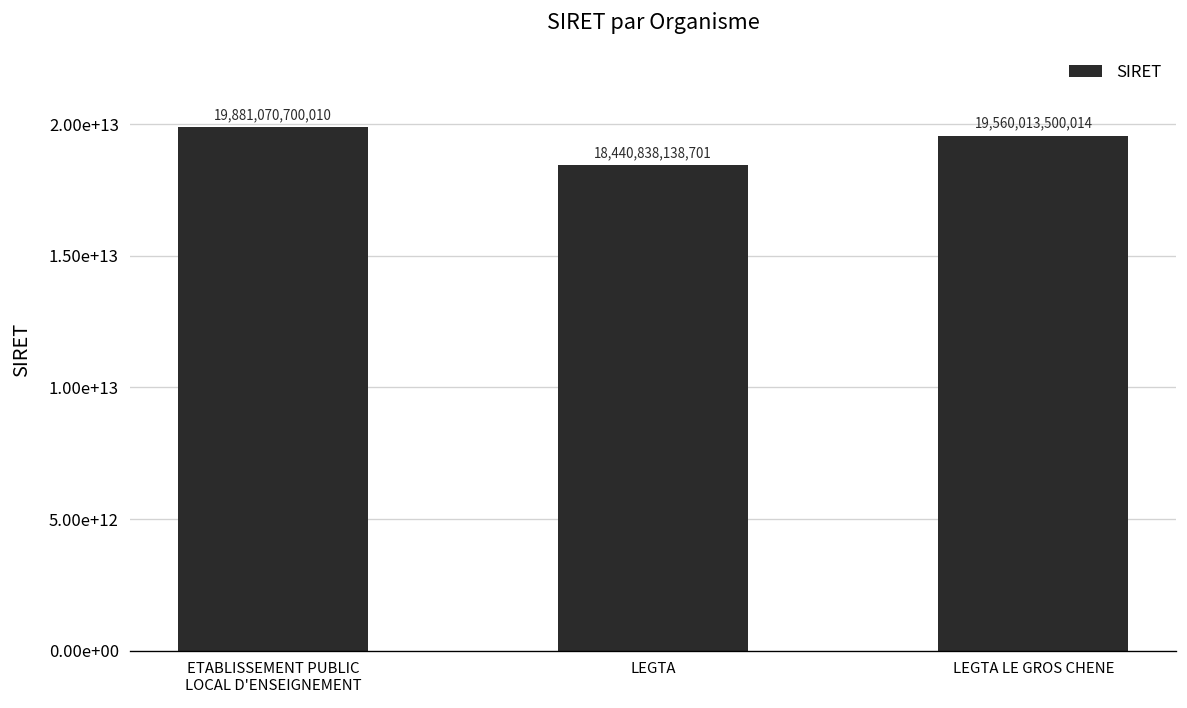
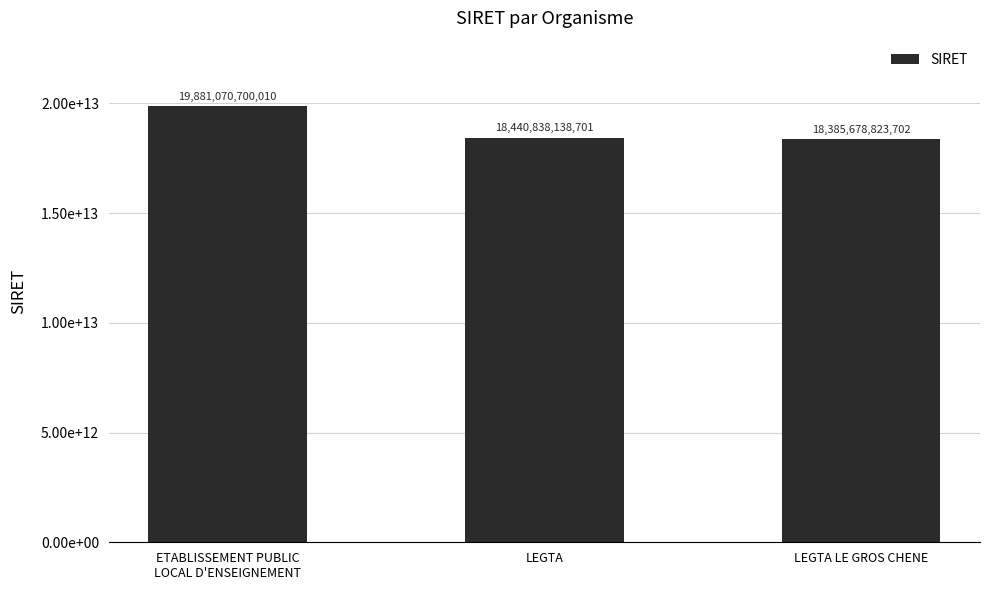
LEGTA LE GROS CHENE: 19,560,013,500,014 -> 18,385,678,823,702
